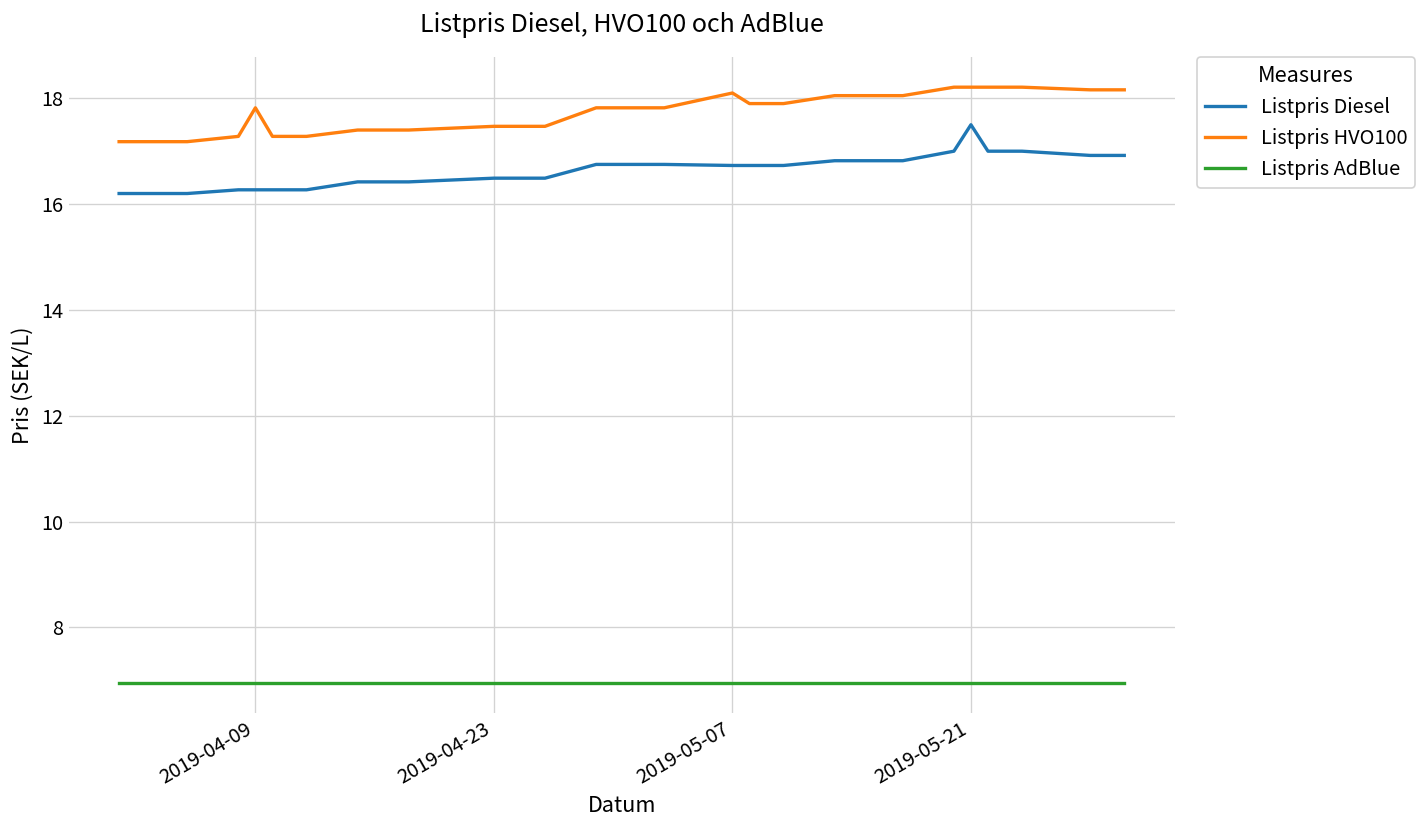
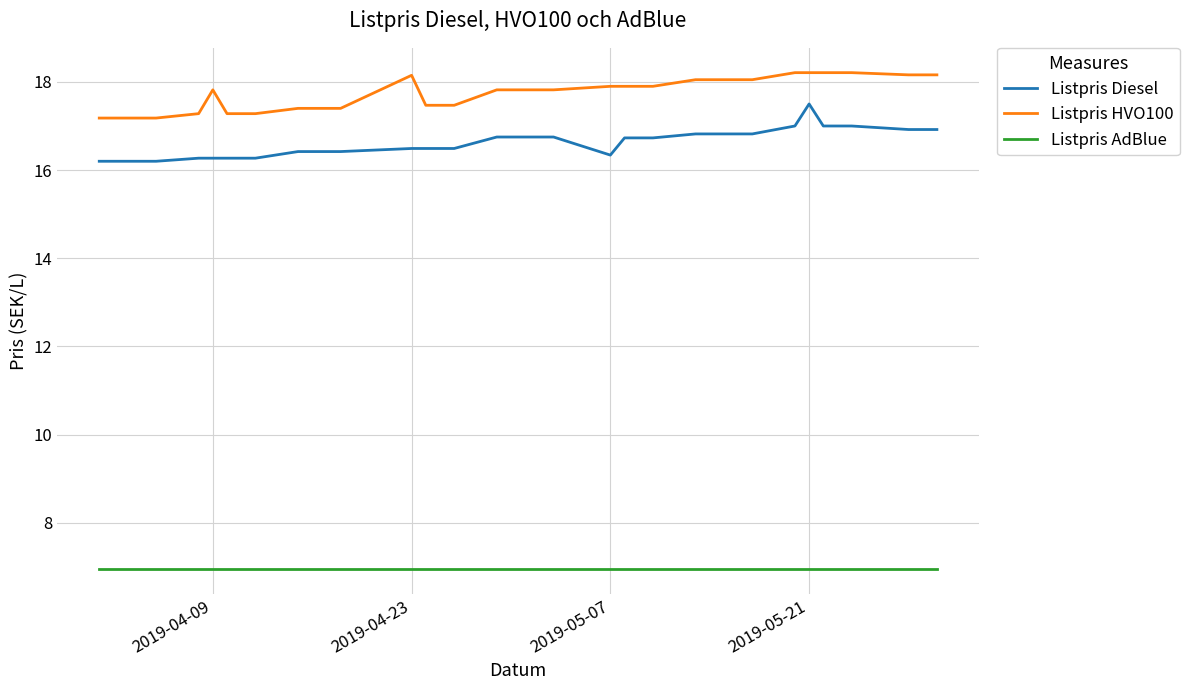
Listpris HVO100, 2019-04-23: 17.5 -> 18.2
Listpris Diesel, 2019-05-07: 16.7 -> 16.3
Listpris HVO100, 2019-05-07: 18.1 -> 17.9
